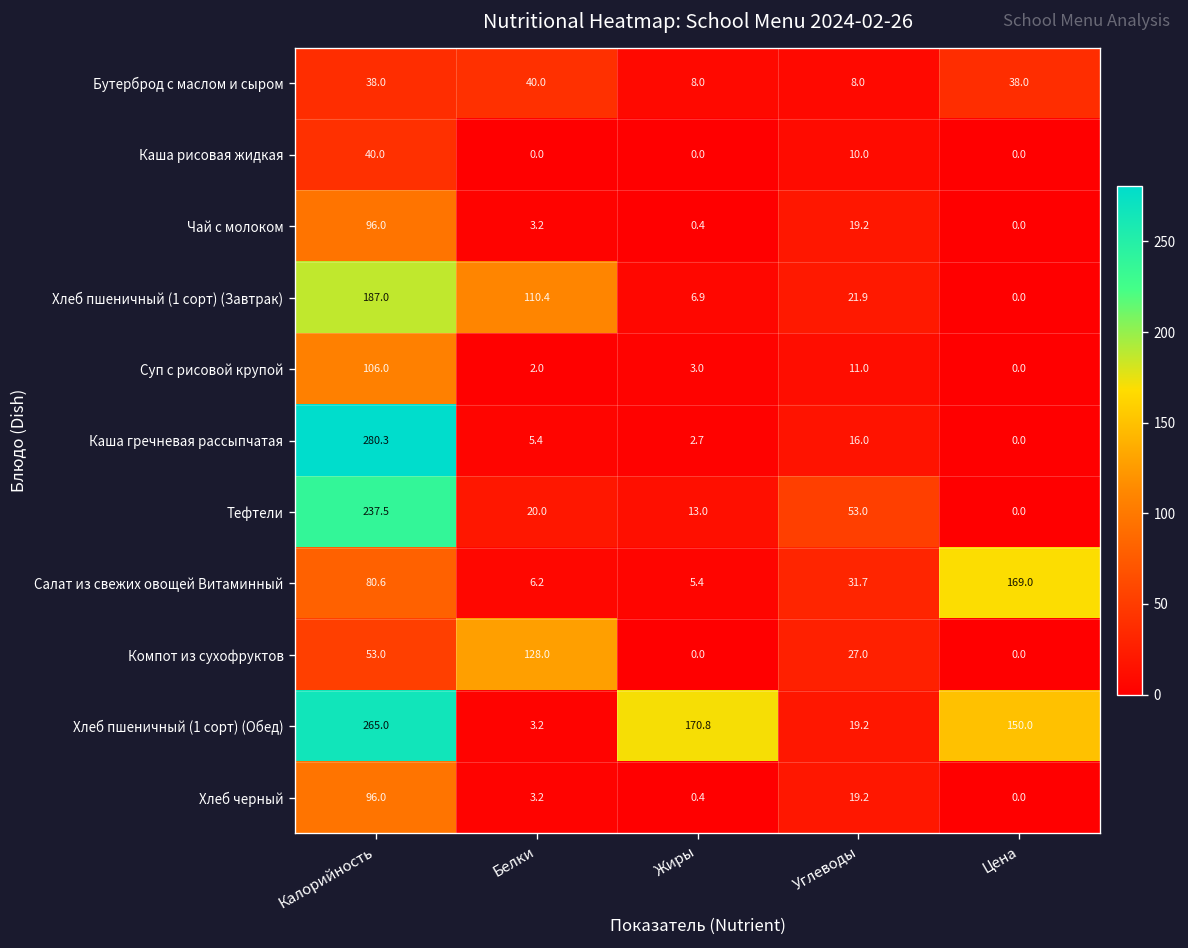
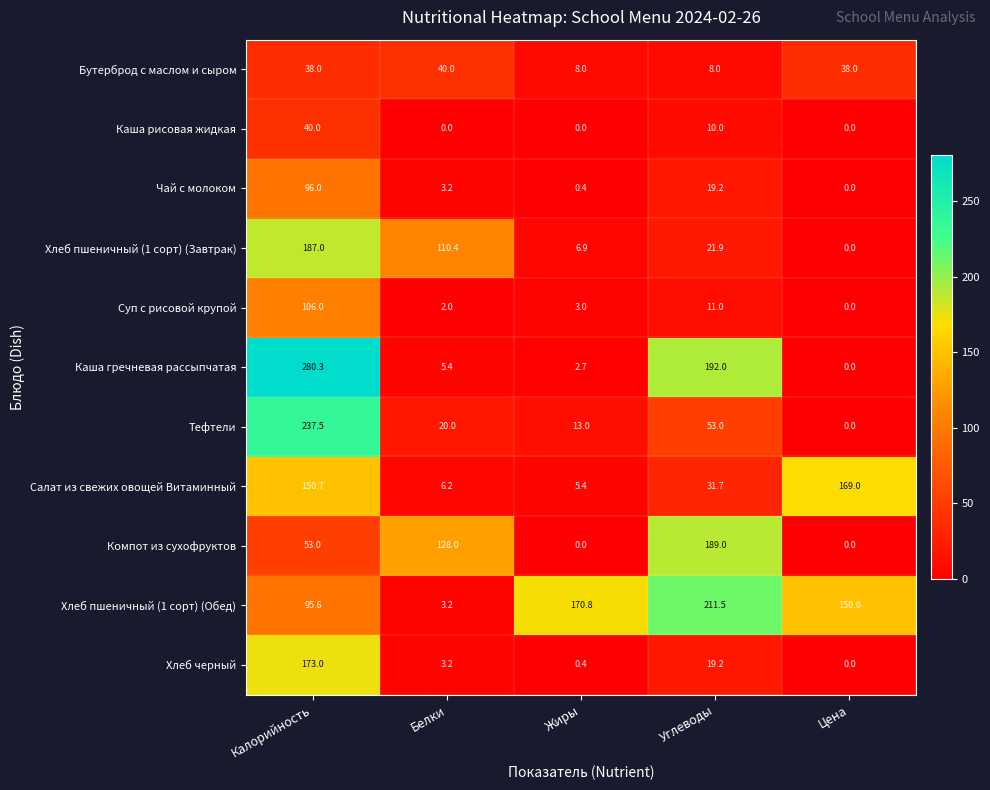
Каша гречневая рассыпчатая, Углеводы: 16.0 -> 192.0
Салат из свежих овощей Витаминный, Калорийность: 80.6 -> 150.7
Компот из сухофруктов, Углеводы: 27.0 -> 189.0
Хлеб пшеничный (1 сорт) (Обед), Калорийность: 265.0 -> 95.6
Хлеб пшеничный (1 сорт) (Обед), Углеводы: 19.2 -> 211.5
Хлеб черный, Калорийность: 96.0 -> 173.0
